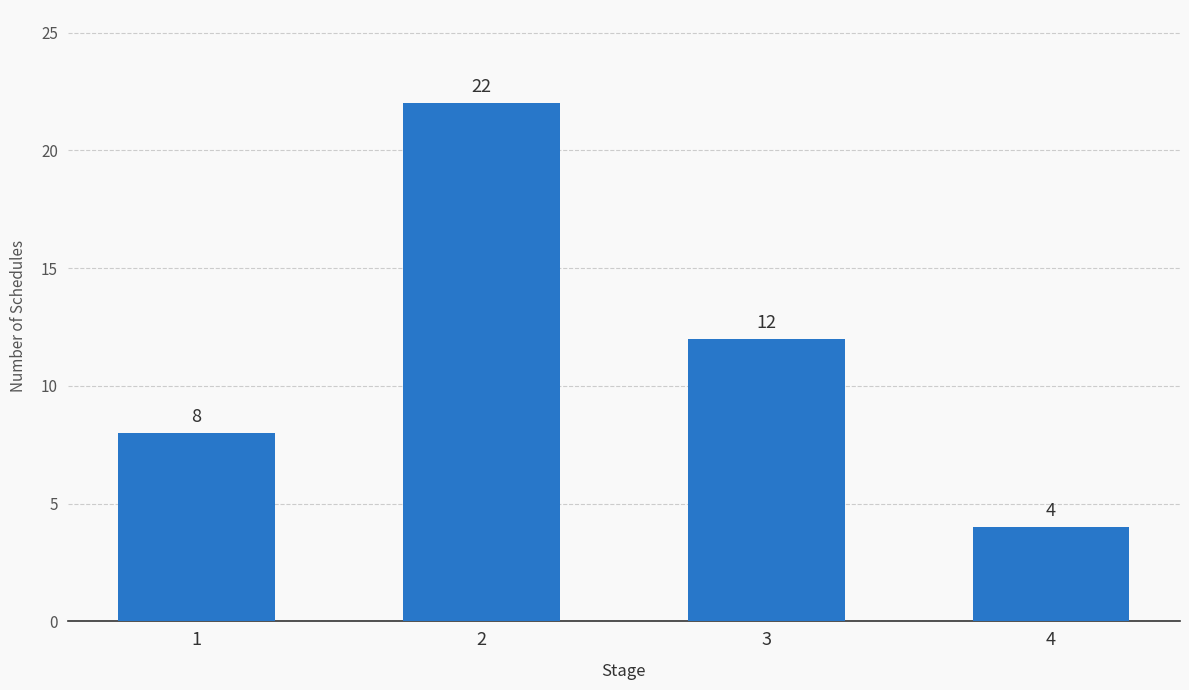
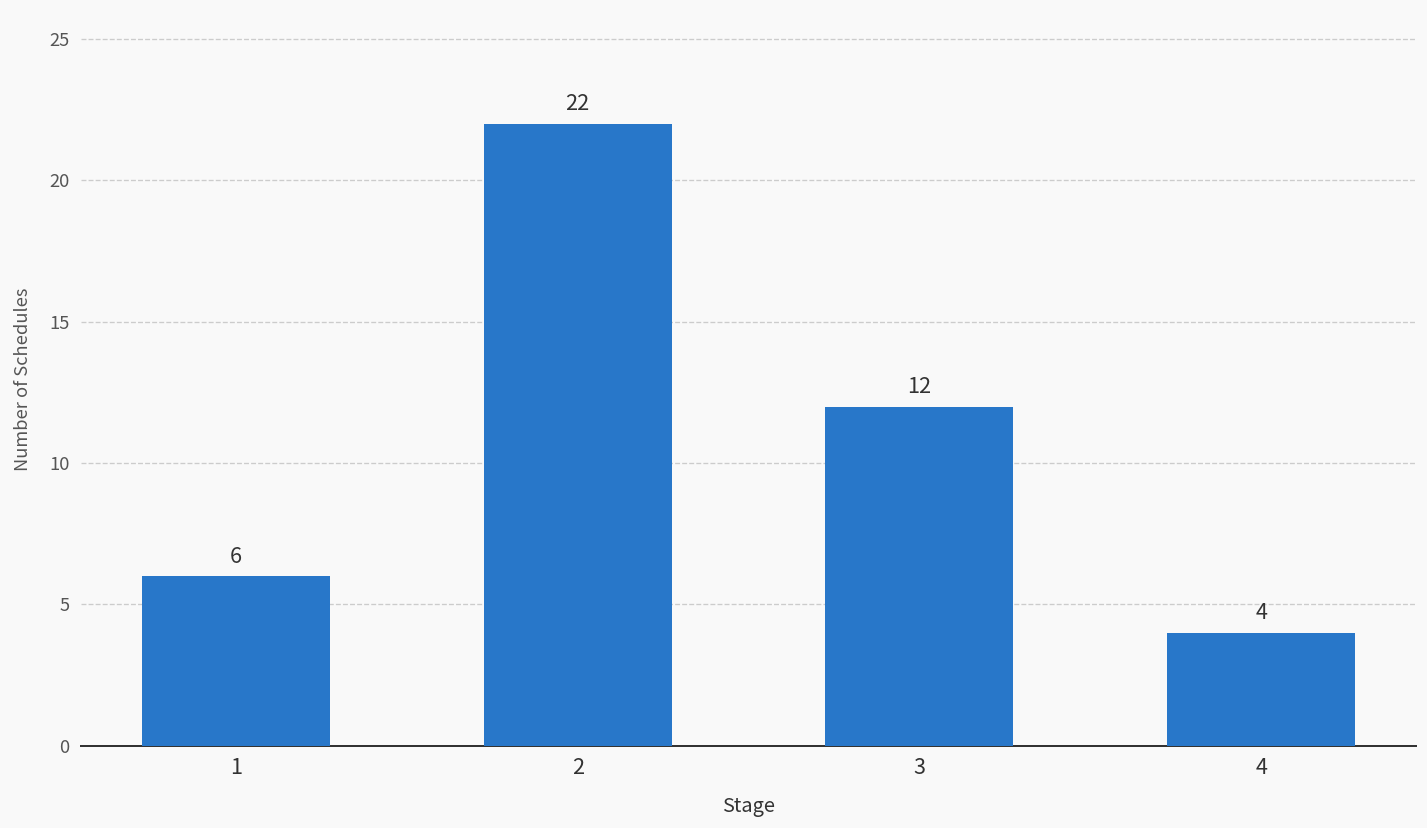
1: 8 -> 6
